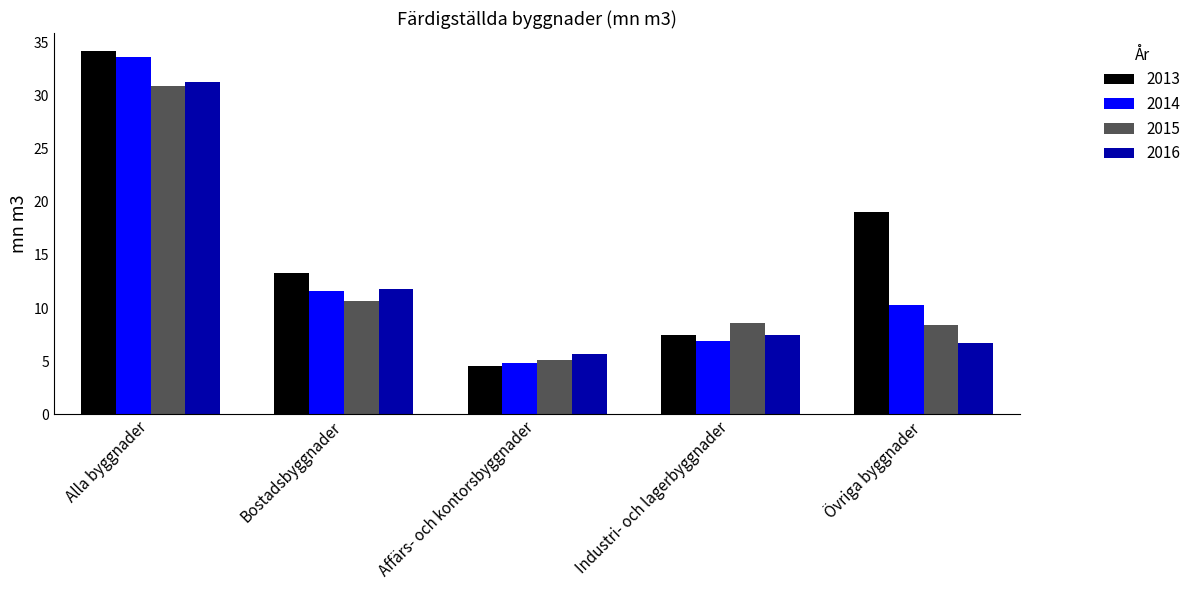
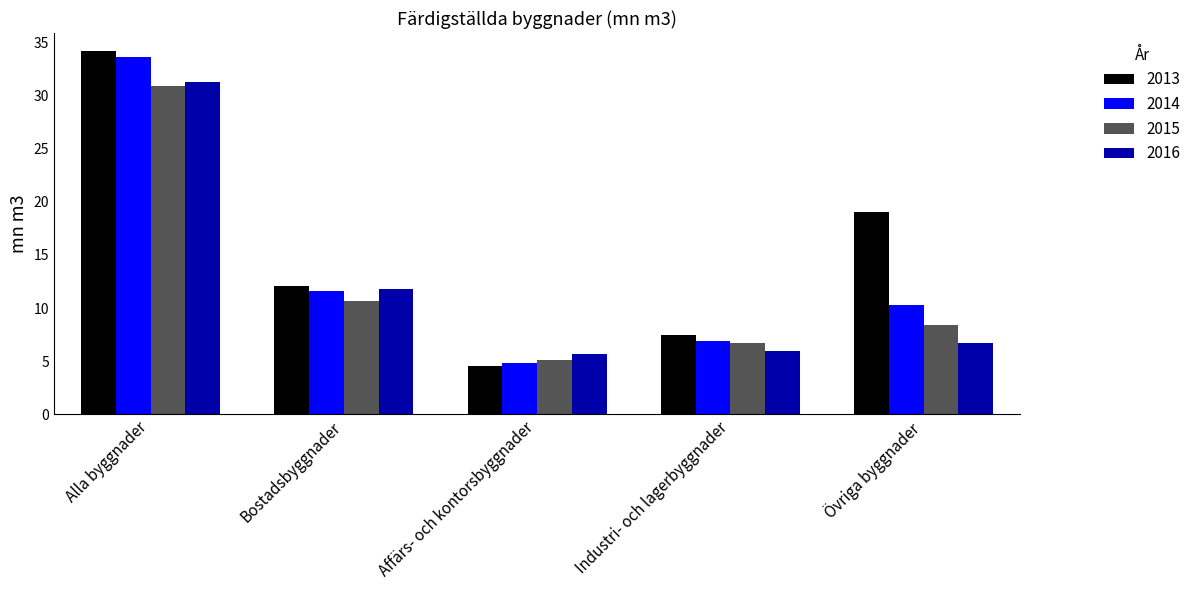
2013, Bostadsbyggnader: 13.3 -> 12.1
2015, Industri- och lagerbyggnader: 8.6 -> 6.7
2016, Industri- och lagerbyggnader: 7.4 -> 6.0
